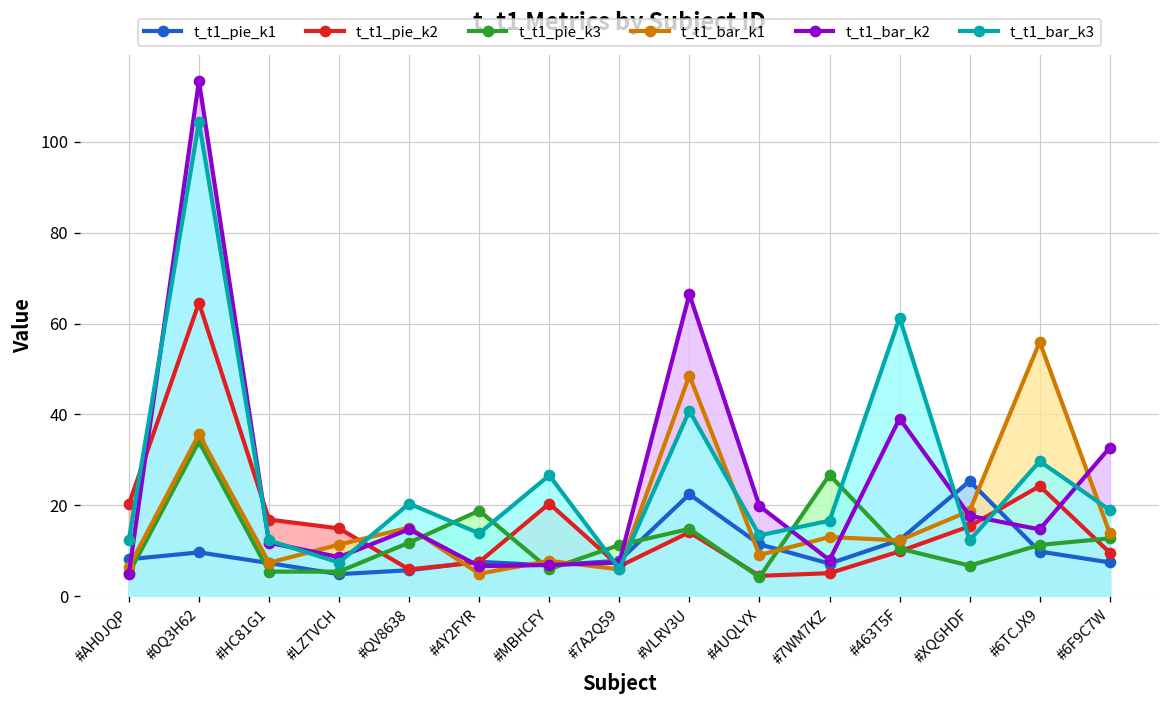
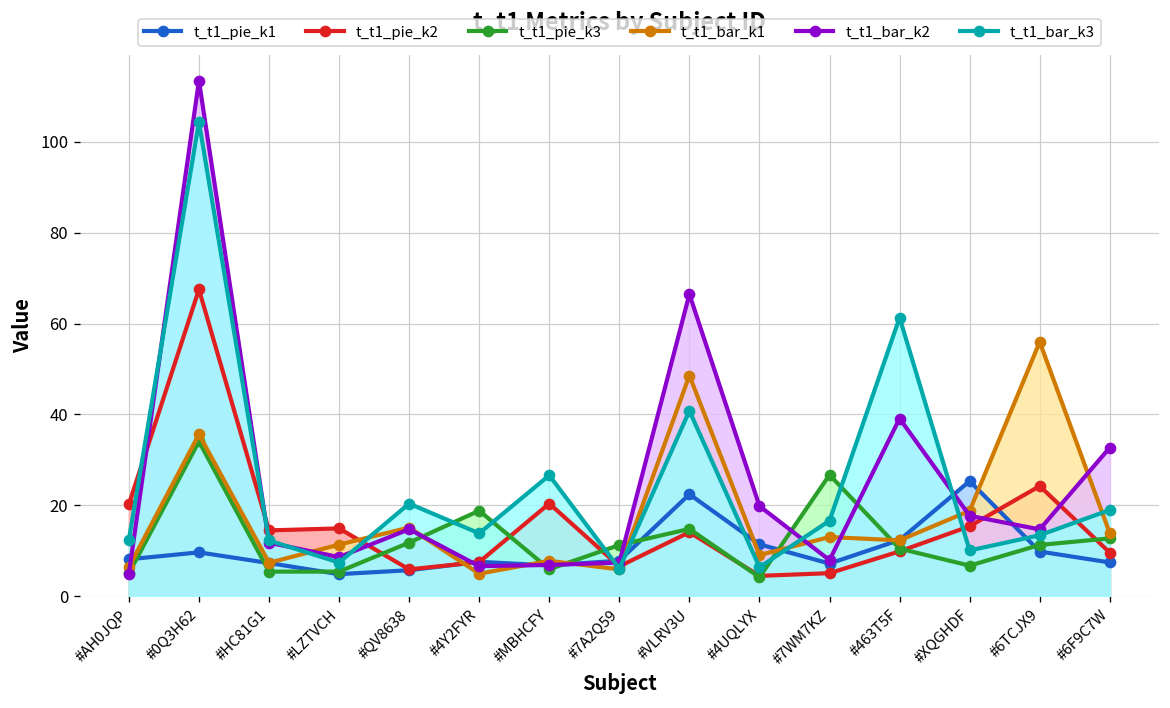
t_t1_pie_k2, #0Q3H62: 65 -> 68
t_t1_pie_k2, #HC81G1: 17 -> 14
t_t1_bar_k3, #4UQLYX: 13 -> 6
t_t1_bar_k3, #XQGHDF: 12 -> 10
t_t1_bar_k3, #6TCJX9: 30 -> 13
